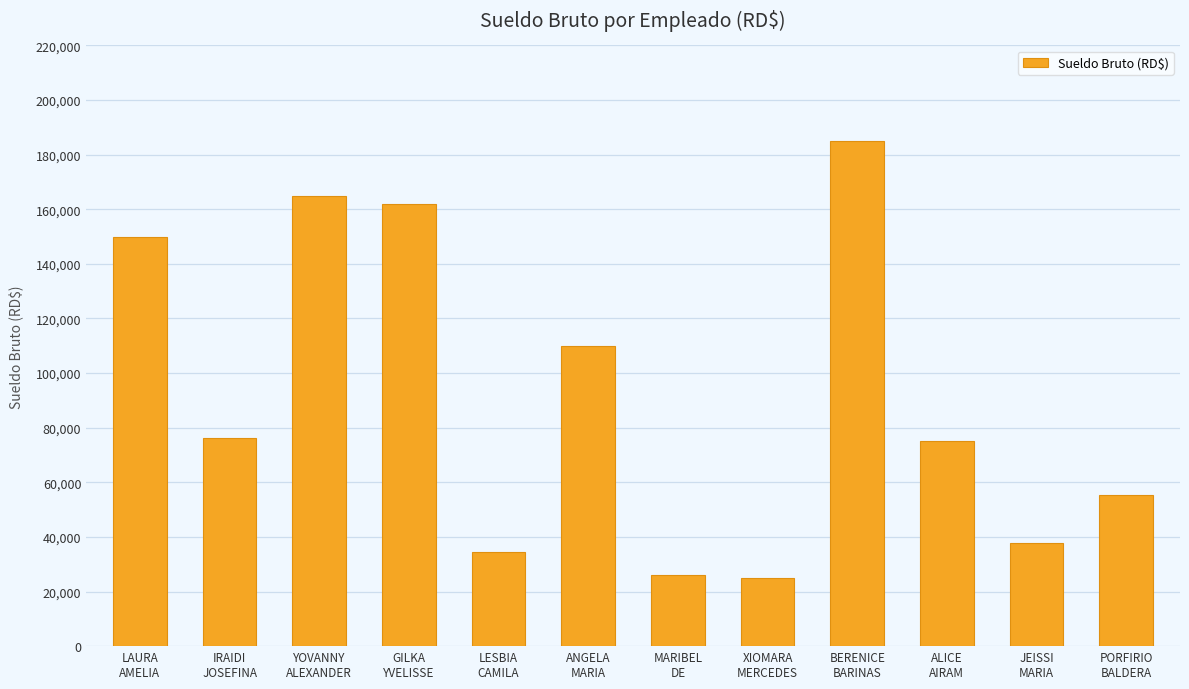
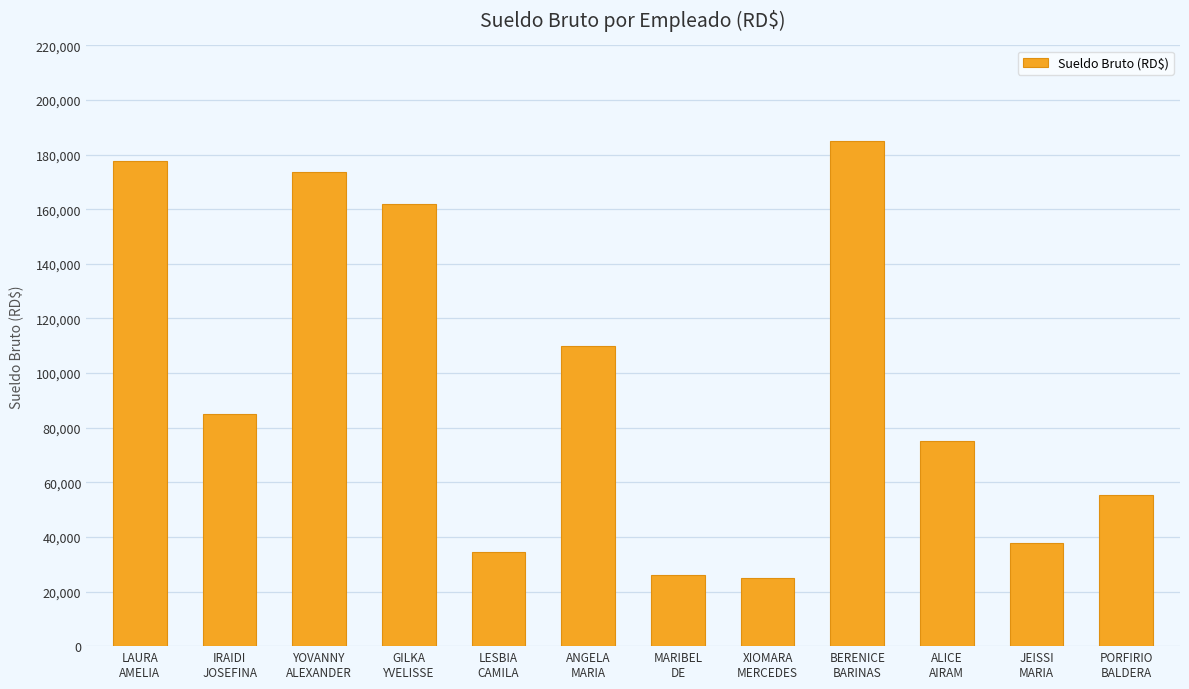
LAURA AMELIA: 150,000 -> 178,000
IRAIDI JOSEFINA: 76,000 -> 85,000
YOVANNY ALEXANDER: 165,000 -> 174,000
